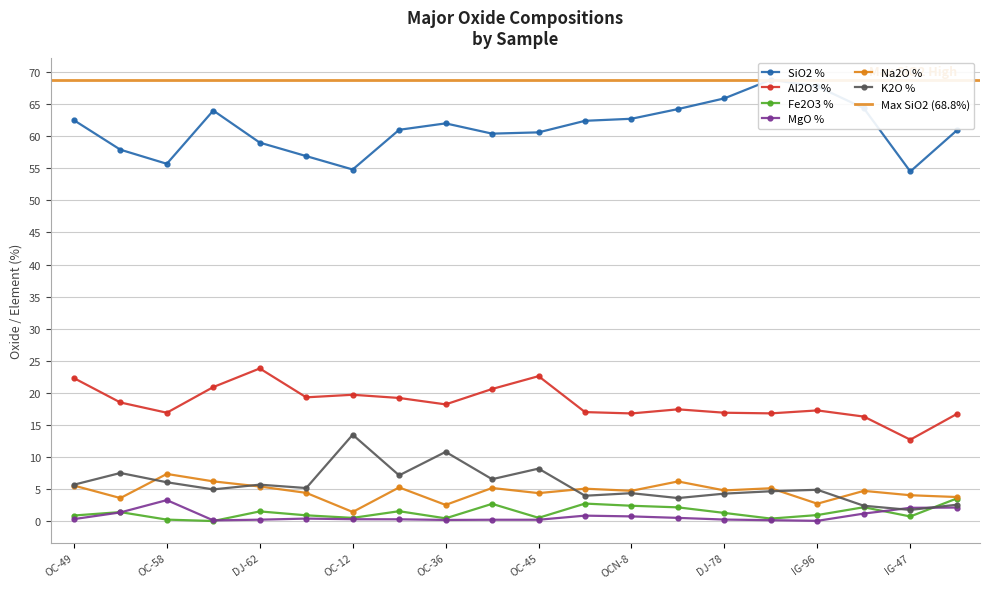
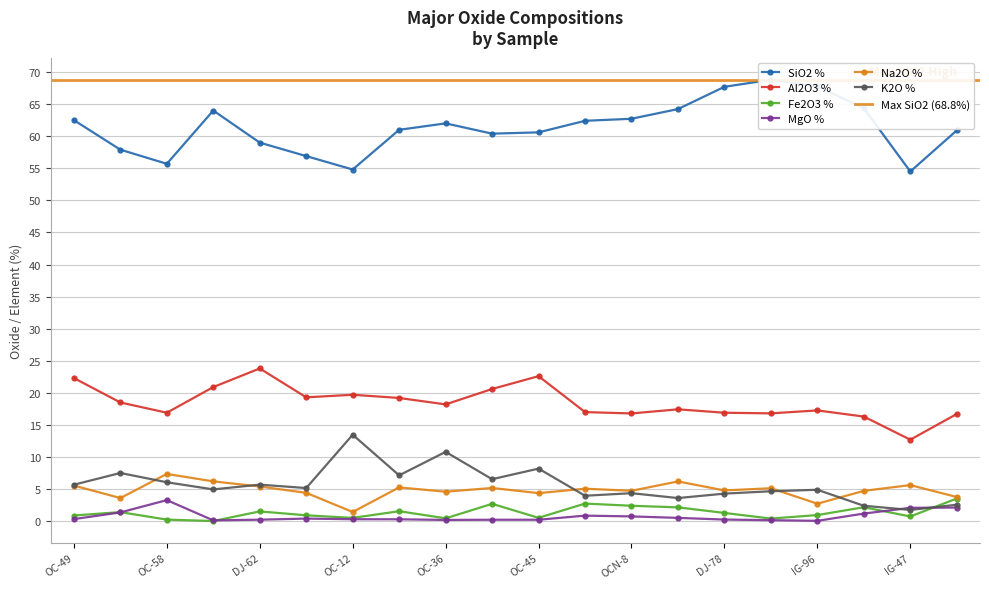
Na2O %, OC-36: 3 -> 5
SiO2 %, DJ-78: 66 -> 68
Na2O %, IG-47: 4 -> 6
